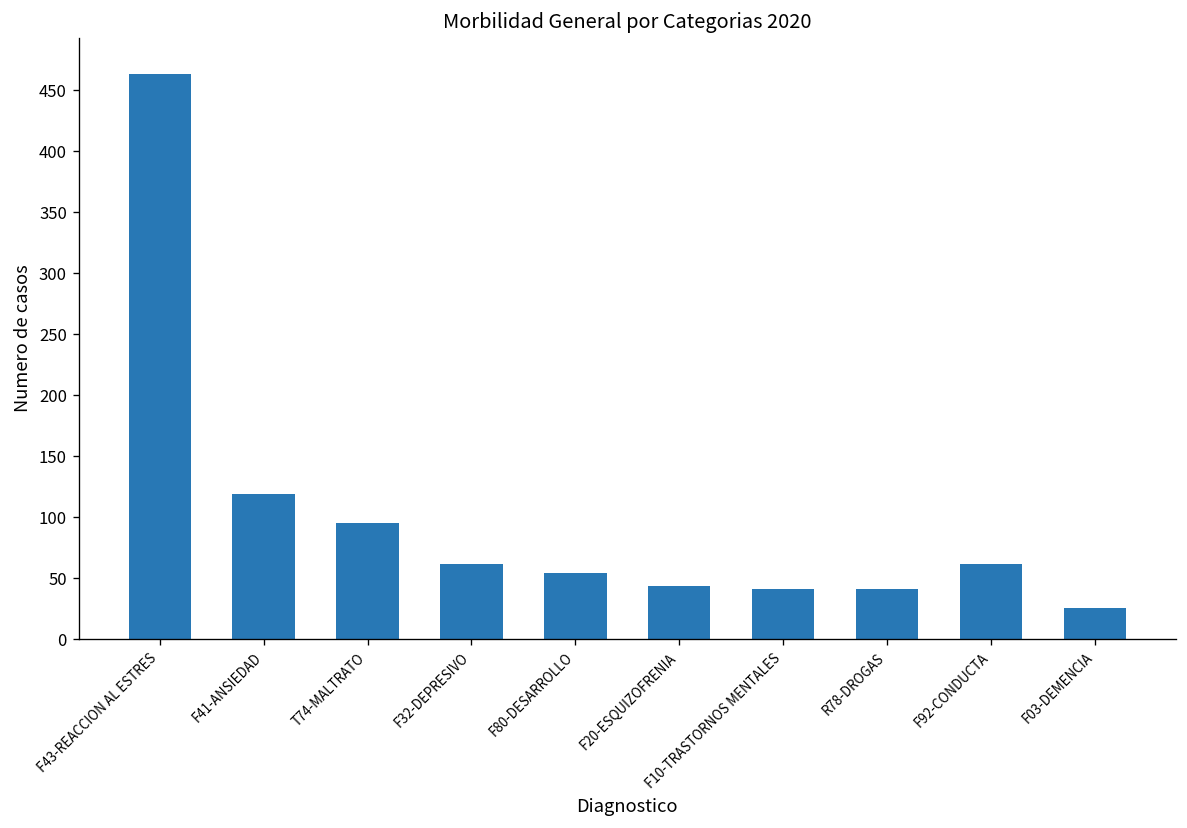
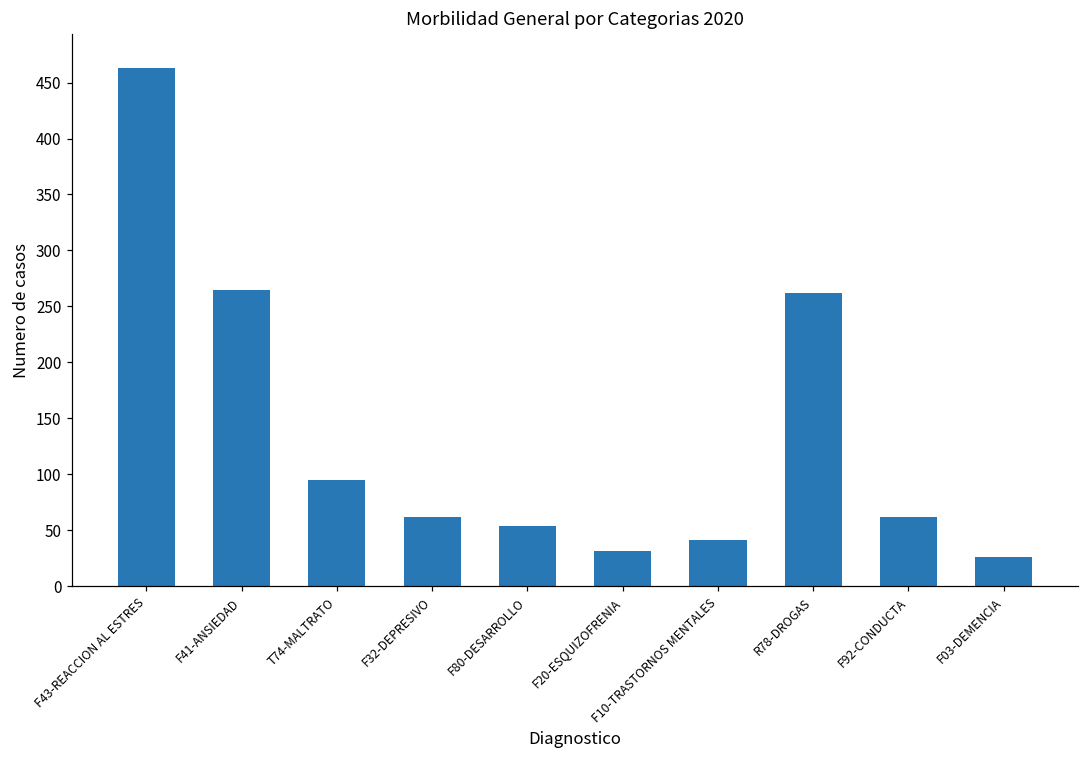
F41-ANSIEDAD: 119 -> 265
F20-ESQUIZOFRENIA: 44 -> 31
R78-DROGAS: 41 -> 262
